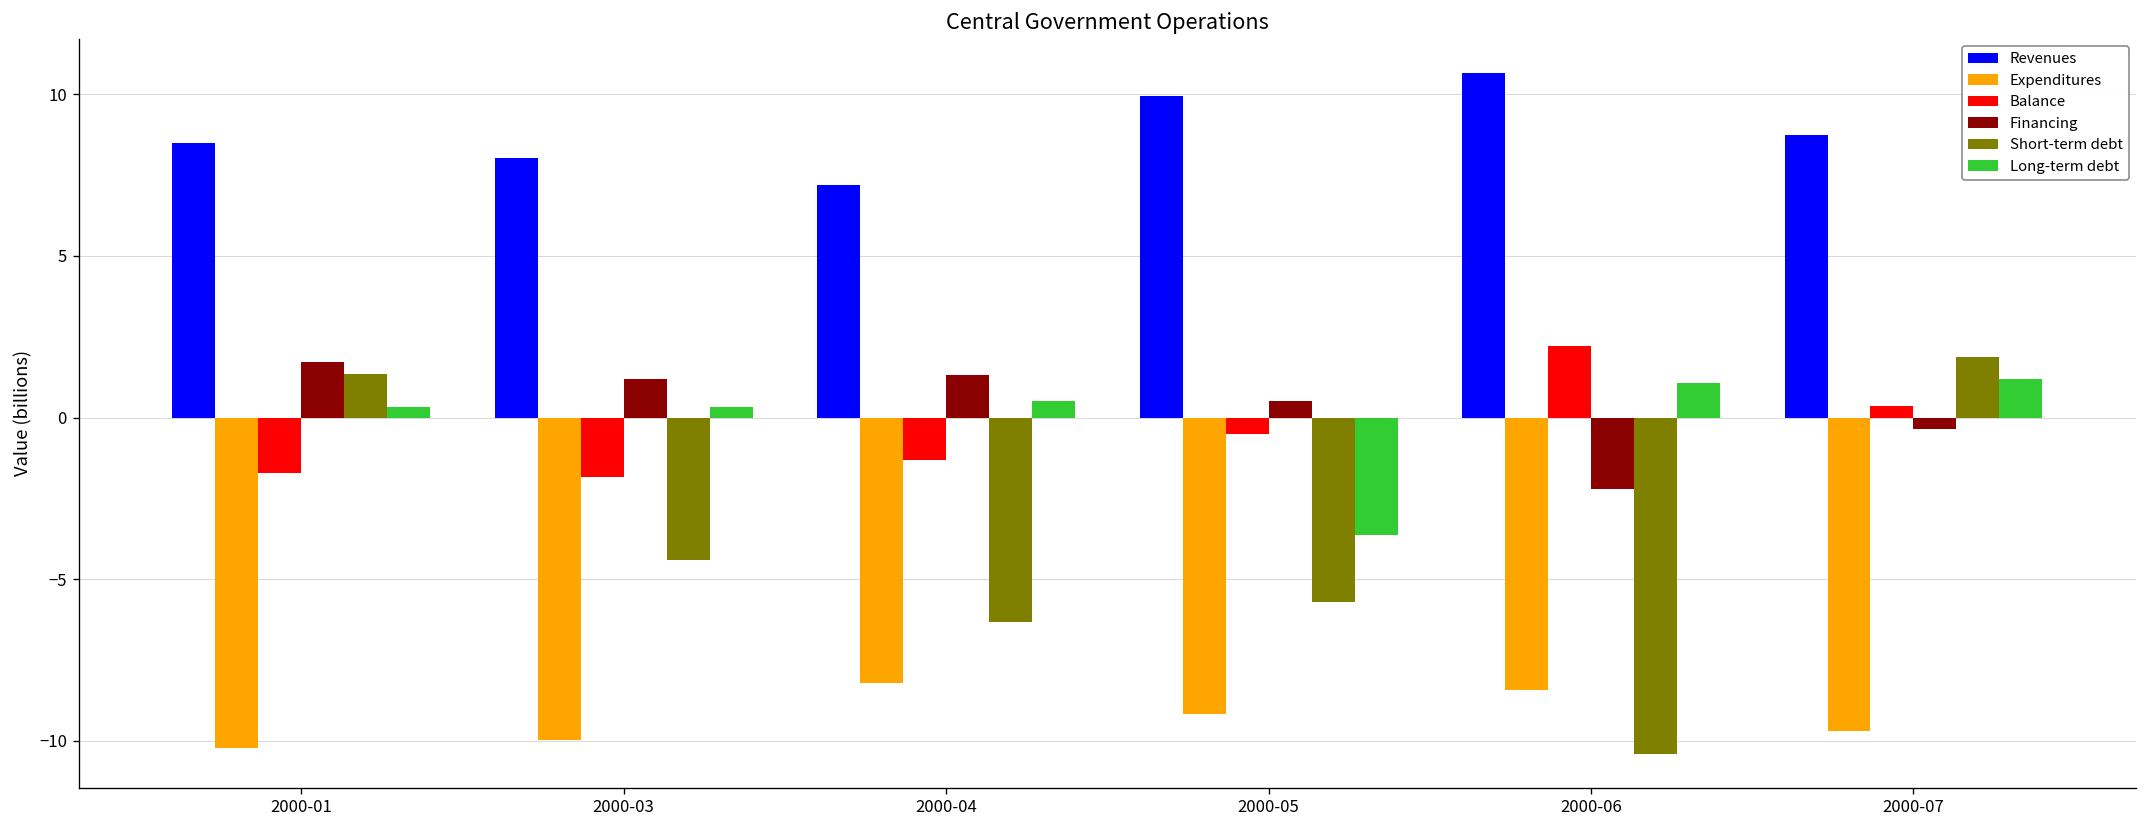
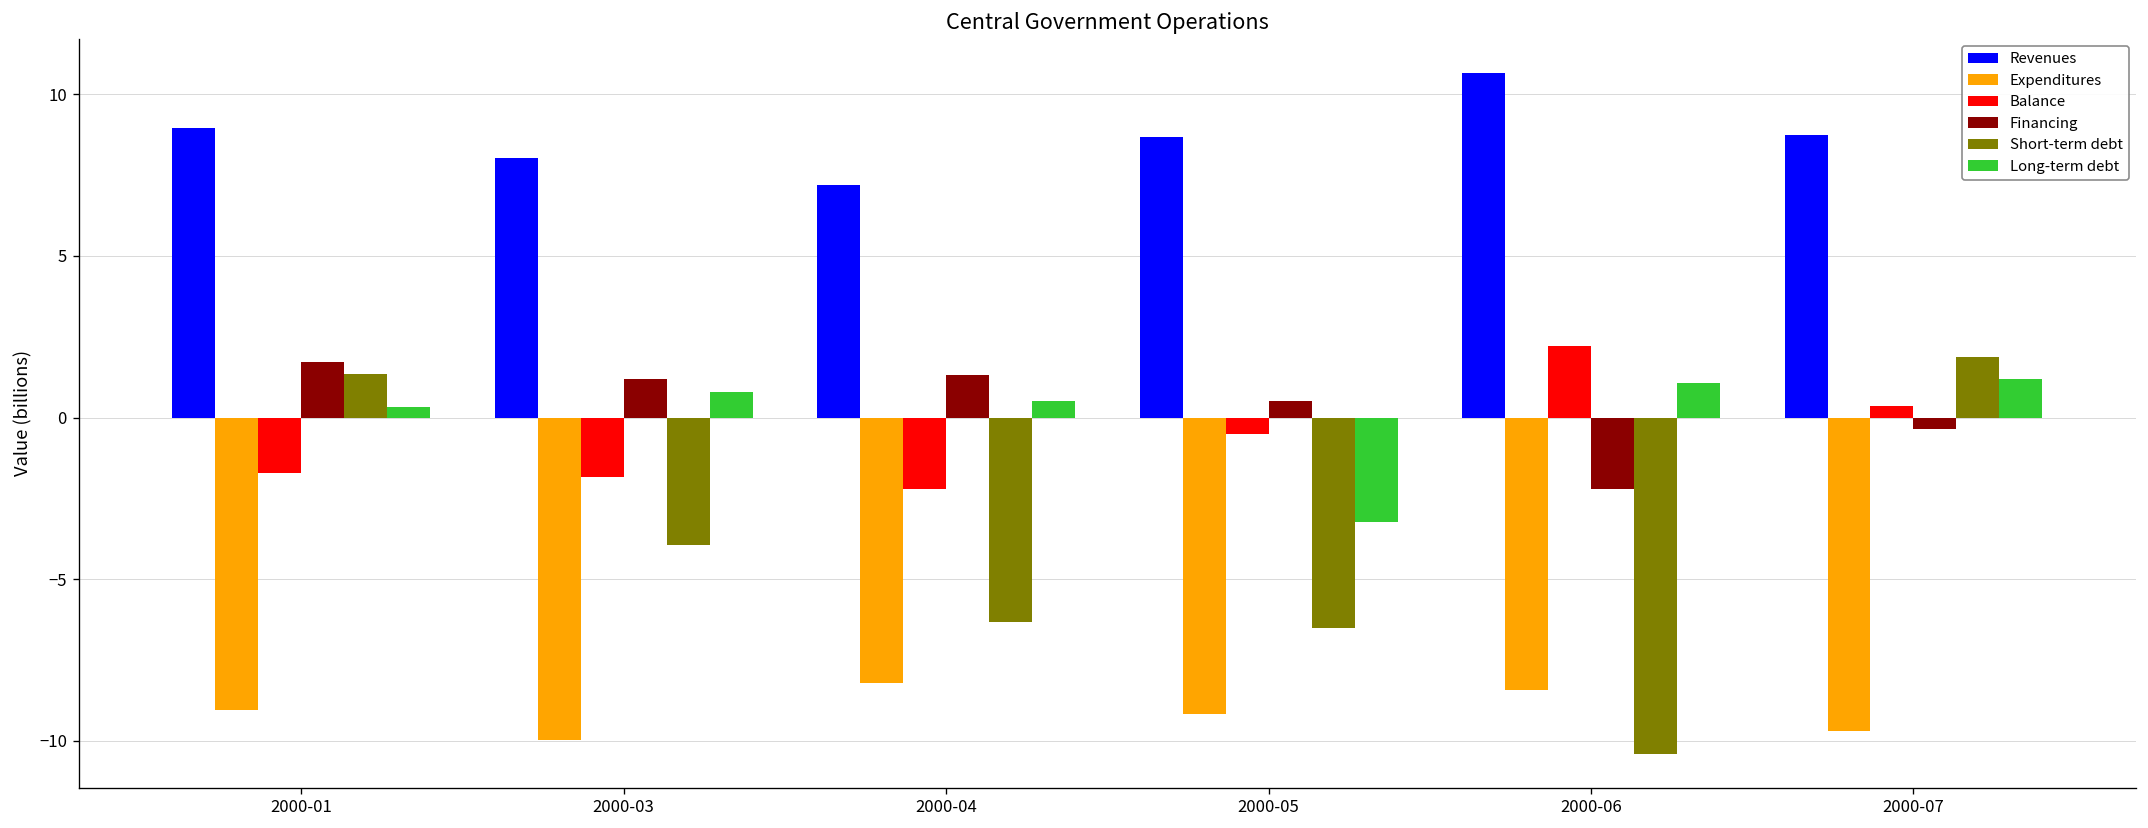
Revenues, 2000-01: 8.5 -> 9.0
Expenditures, 2000-01: -10.2 -> -9.0
Short-term debt, 2000-03: -4.4 -> -4.0
Long-term debt, 2000-03: 0.3 -> 0.8
Balance, 2000-04: -1.3 -> -2.2
Revenues, 2000-05: 9.9 -> 8.7
Short-term debt, 2000-05: -5.7 -> -6.5
Long-term debt, 2000-05: -3.6 -> -3.2
